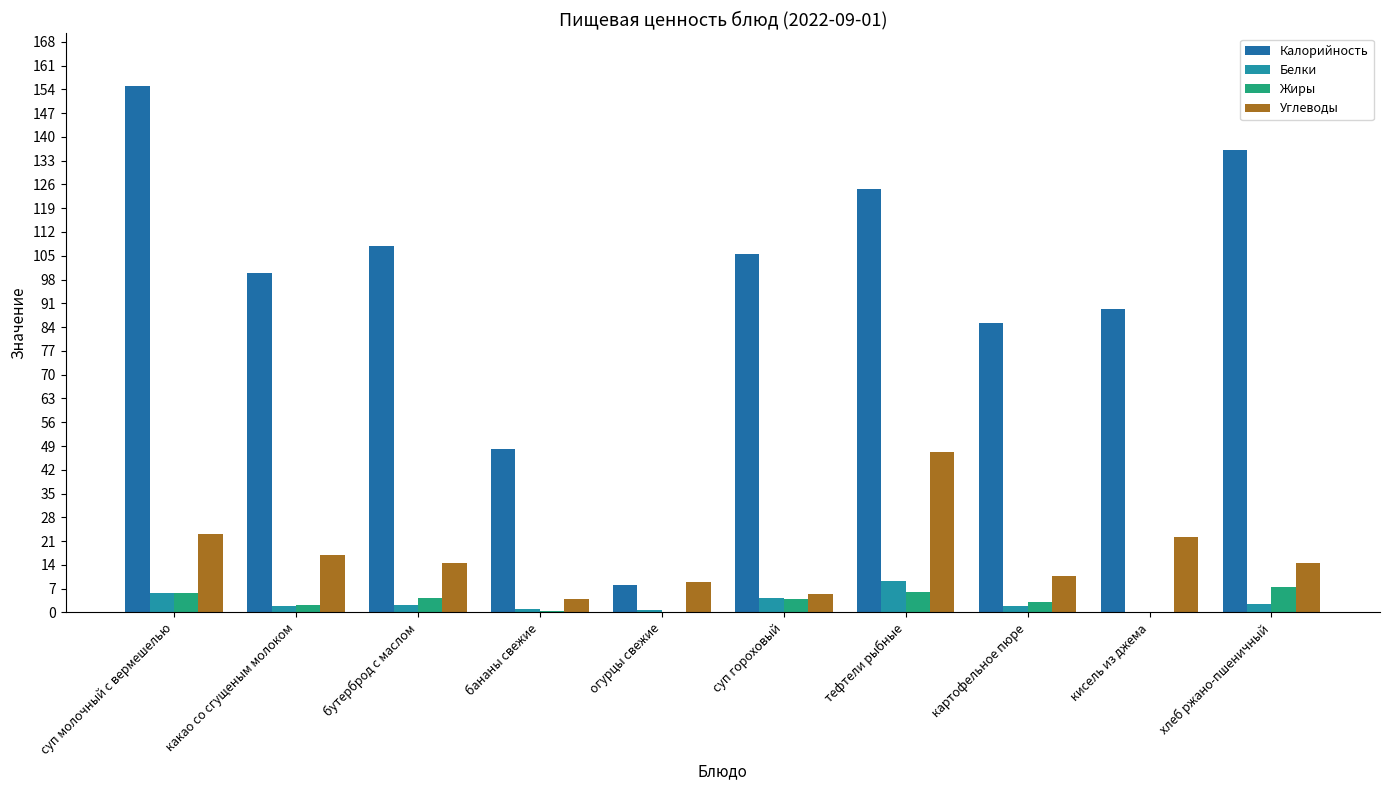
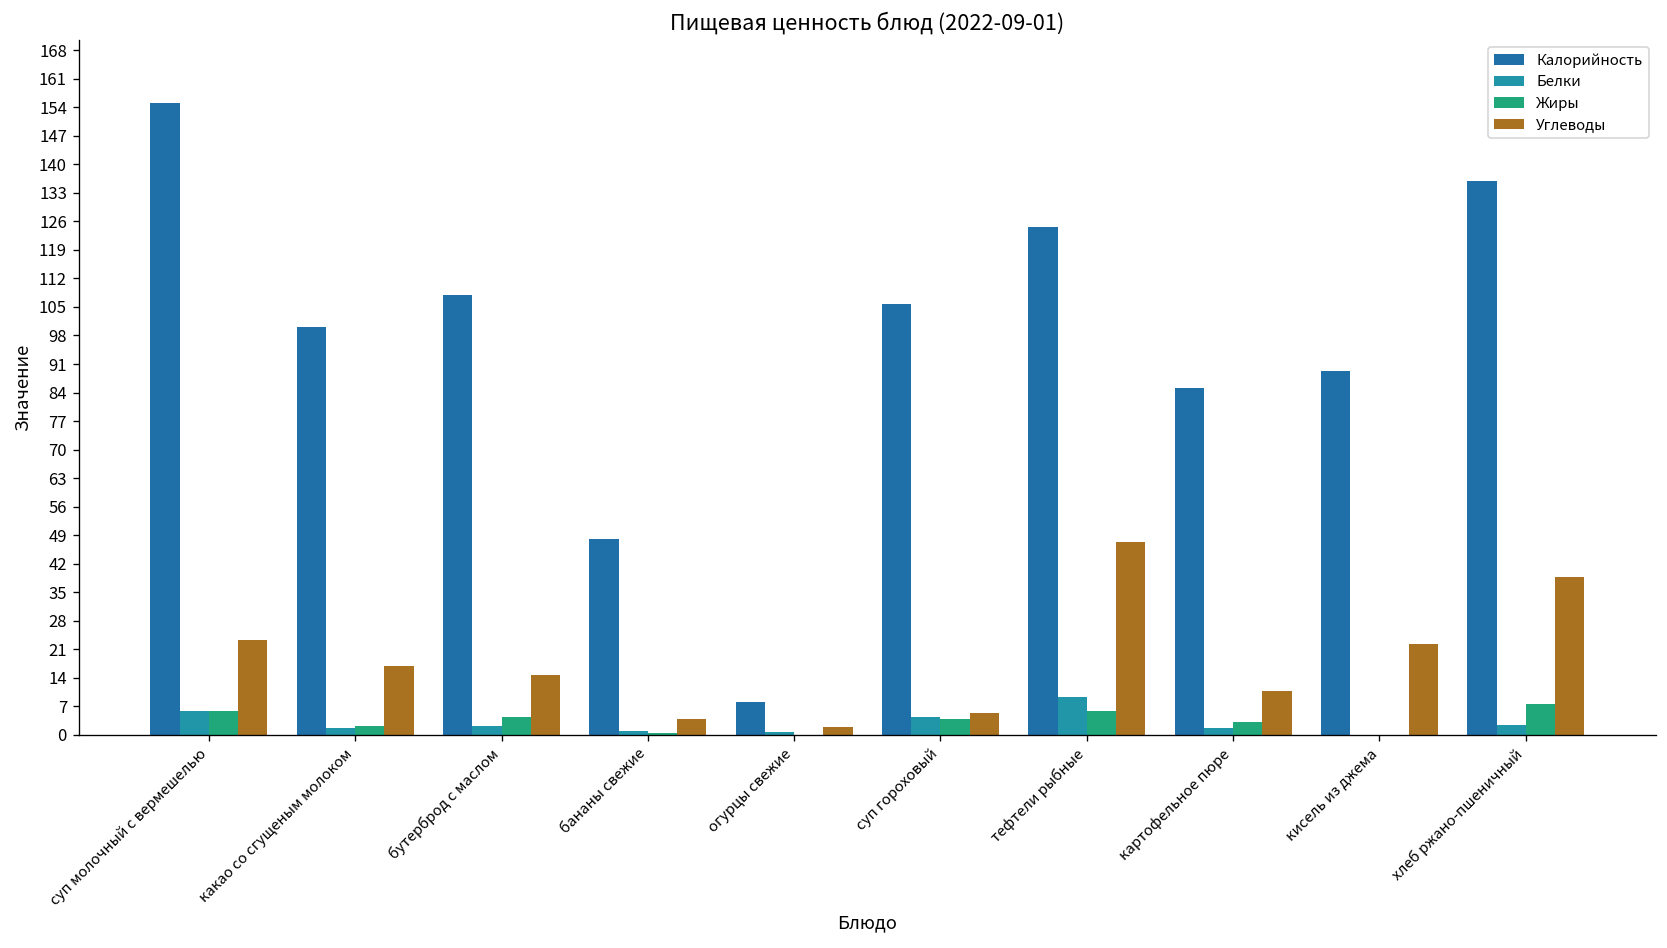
Углеводы, огурцы свежие: 9 -> 2
Углеводы, хлеб ржано-пшеничный: 15 -> 39
